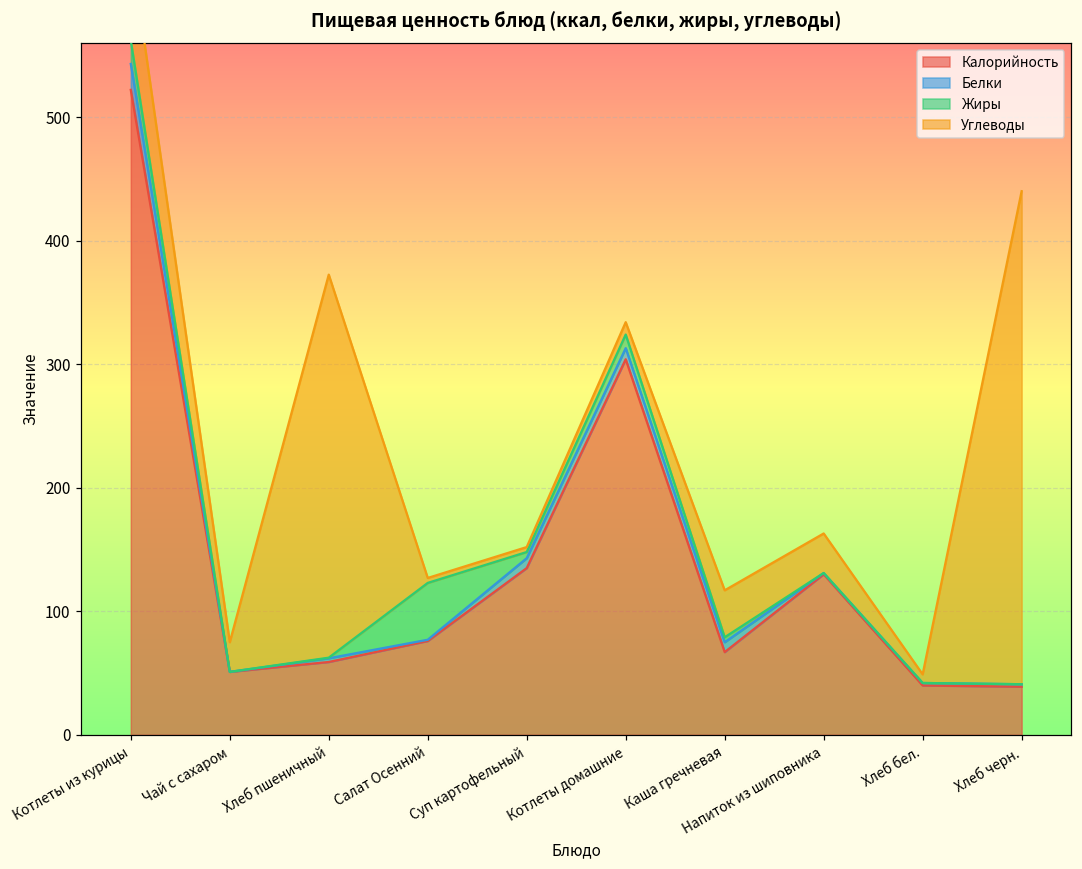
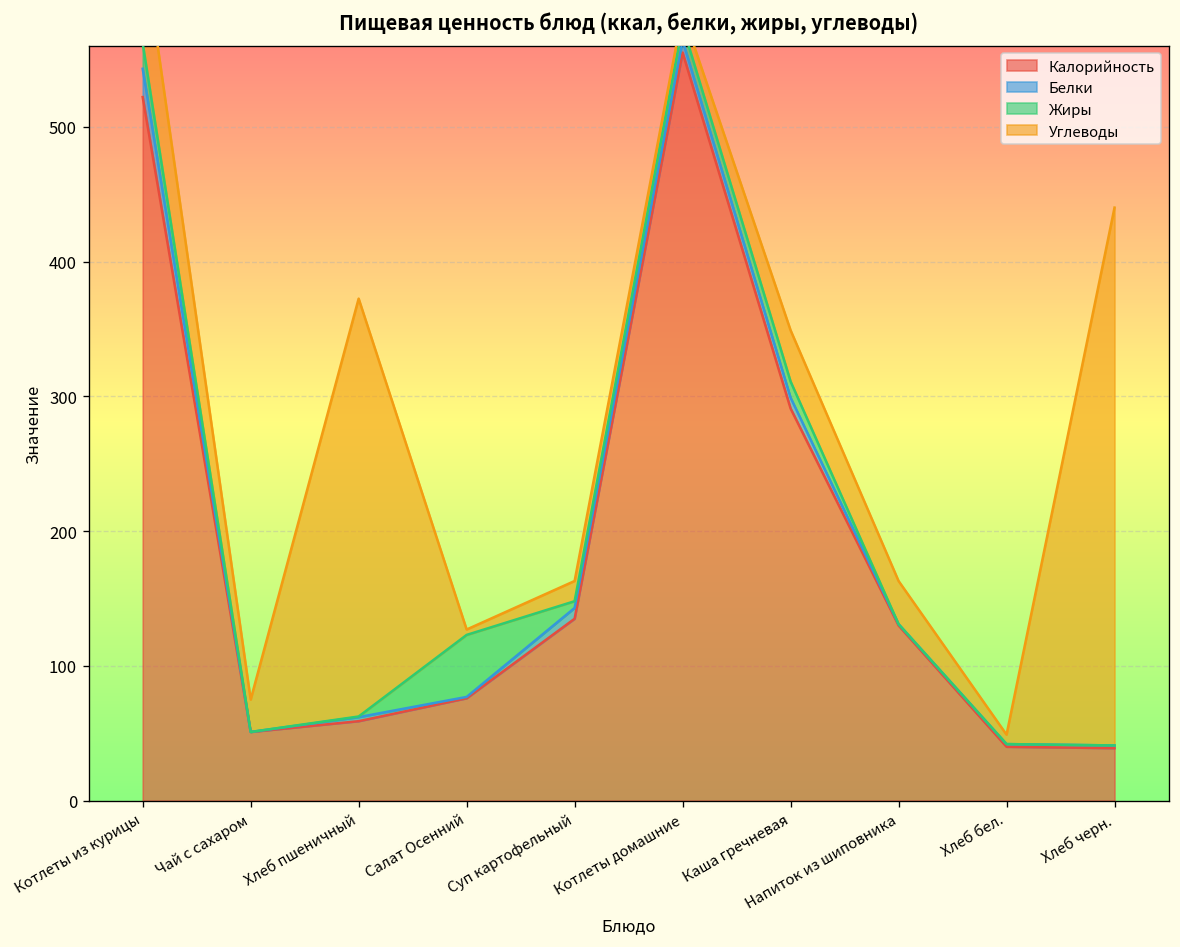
Углеводы, Суп картофельный: 4 -> 15
Калорийность, Котлеты домашние: 304 -> 555
Калорийность, Каша гречневая: 67 -> 291
Жиры, Каша гречневая: 4 -> 12
